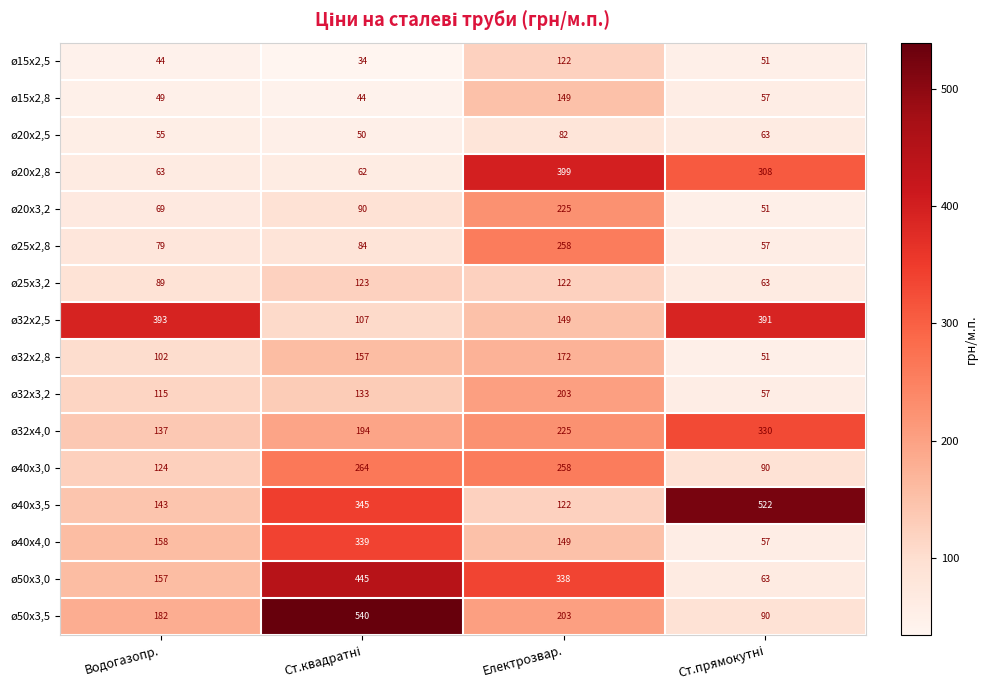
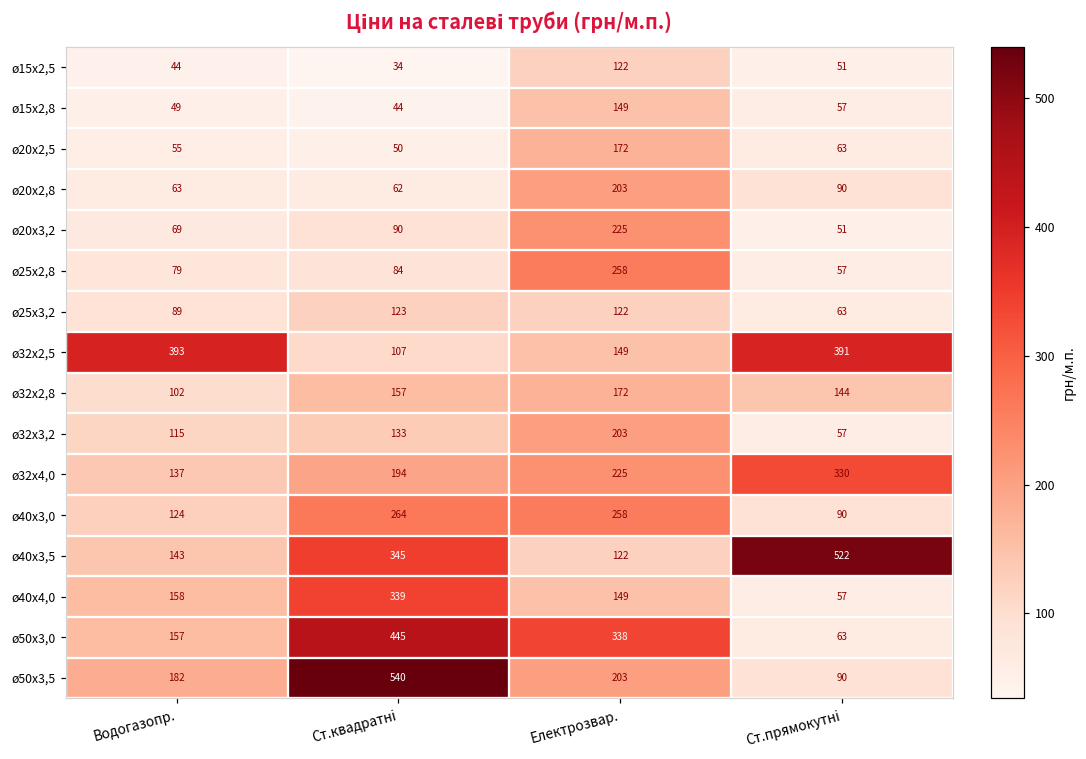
ø20х2,5, Електрозвар.: 82 -> 172
ø20х2,8, Електрозвар.: 399 -> 203
ø20х2,8, Ст.прямокутні: 308 -> 90
ø32х2,8, Ст.прямокутні: 51 -> 144
